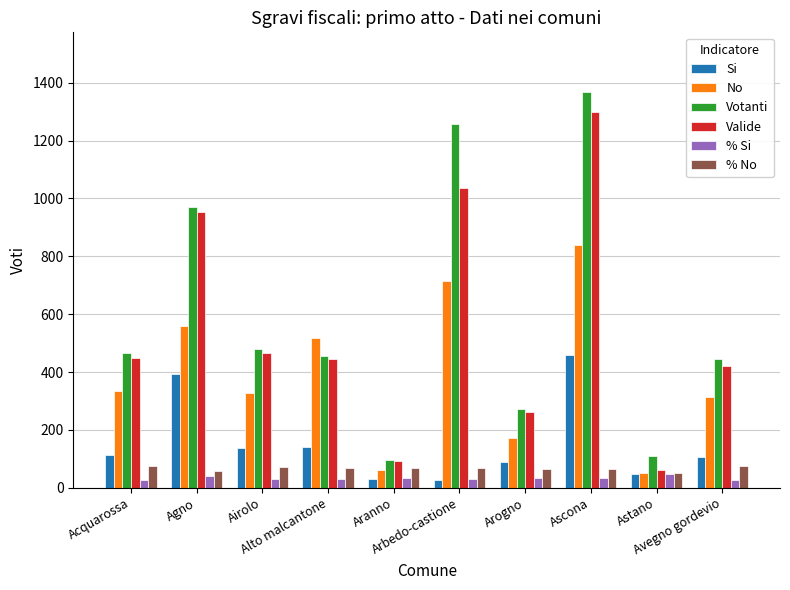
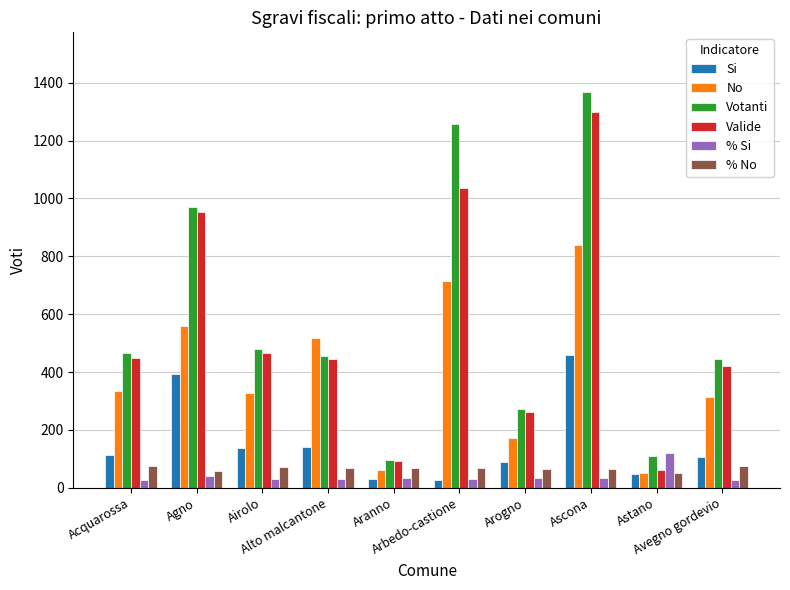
% Si, Astano: 50 -> 120
